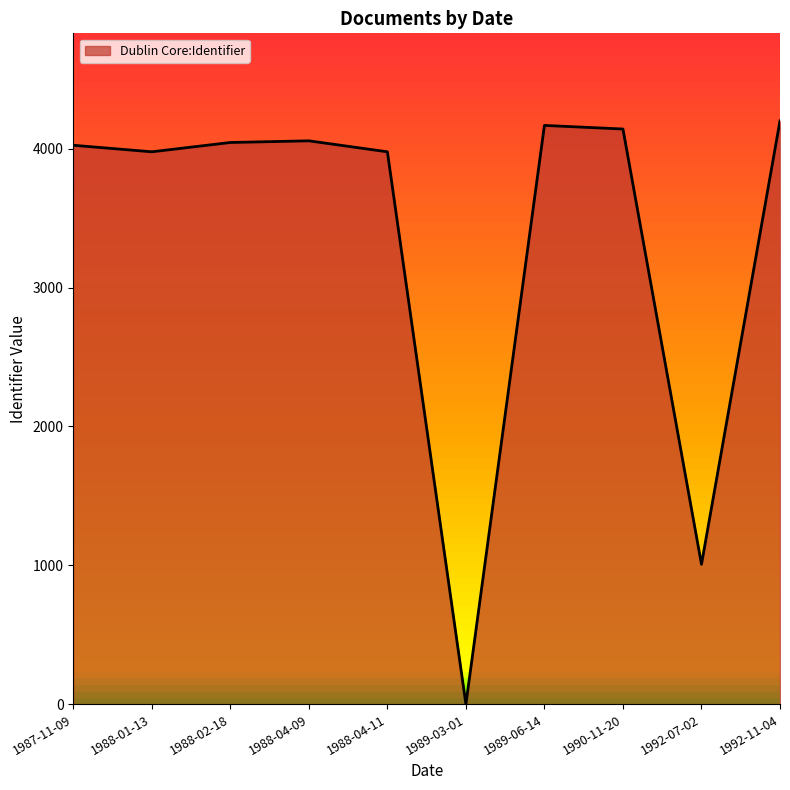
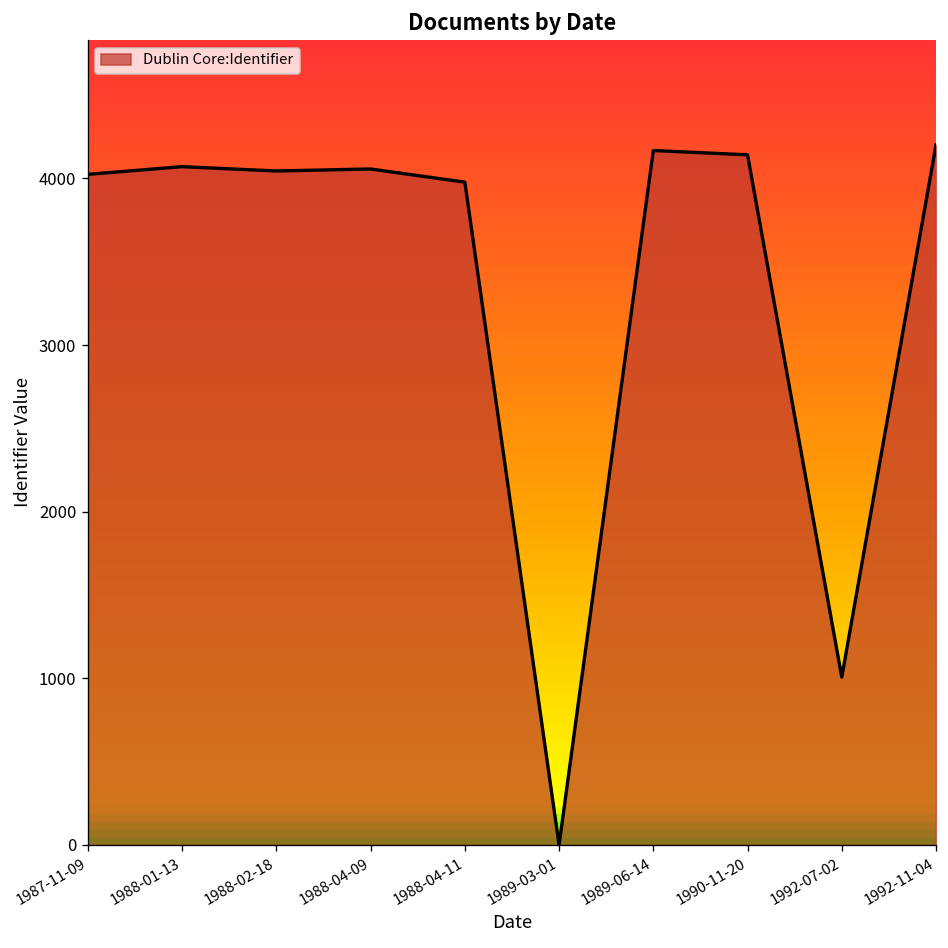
1988-01-13: 3980 -> 4070
